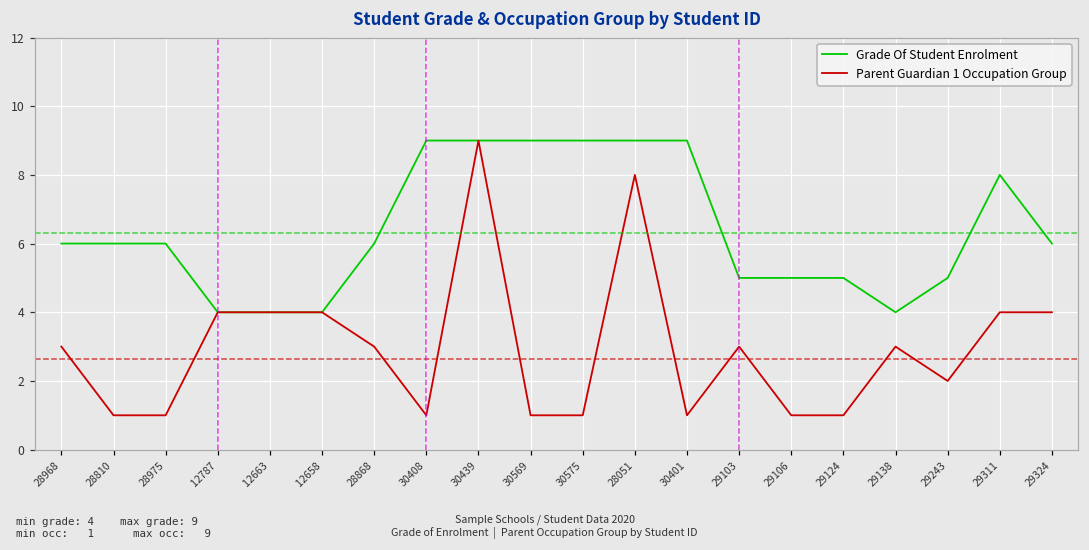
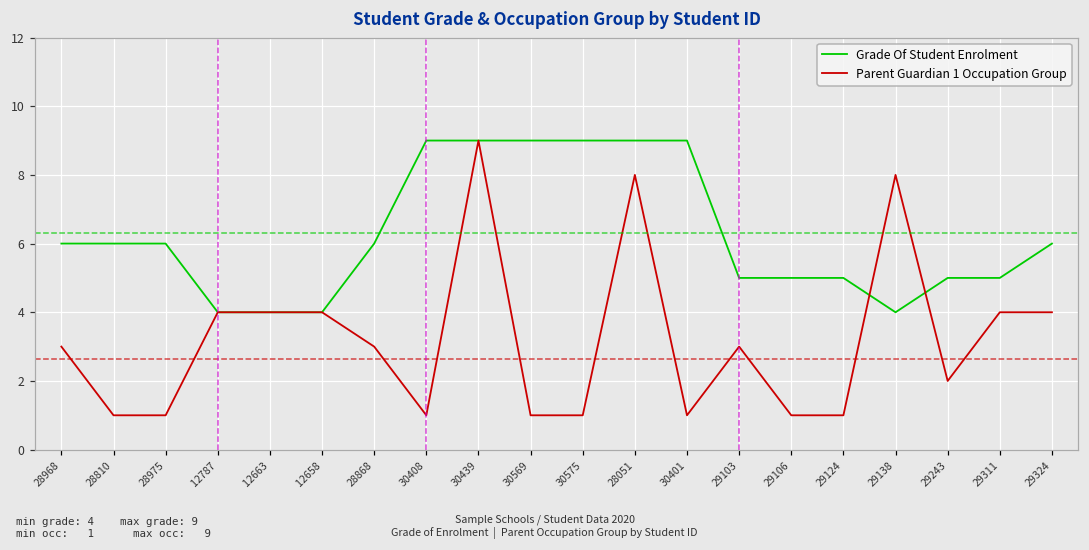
Parent Guardian 1 Occupation Group, 29138: 3 -> 8
Grade Of Student Enrolment, 29311: 8 -> 5
